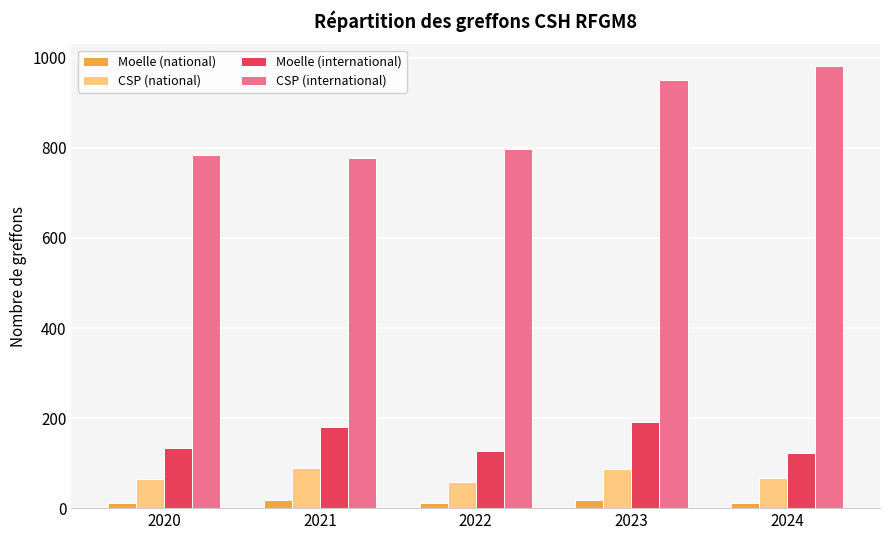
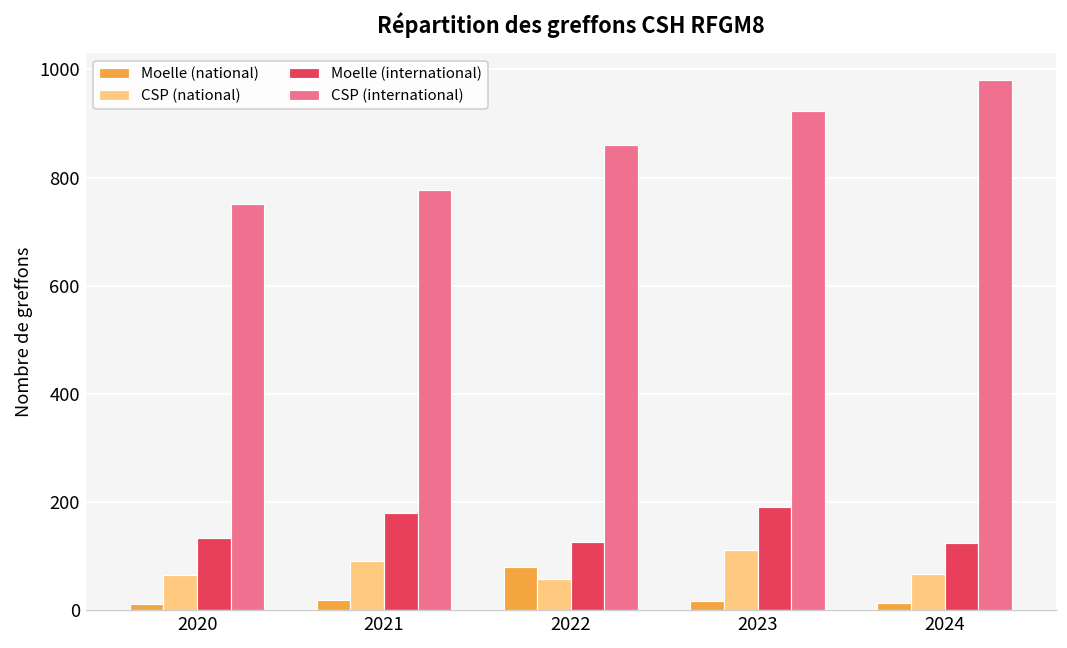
CSP (international), 2020: 780 -> 750
Moelle (national), 2022: 10 -> 80
CSP (international), 2022: 800 -> 860
CSP (national), 2023: 90 -> 110
CSP (international), 2023: 950 -> 920
